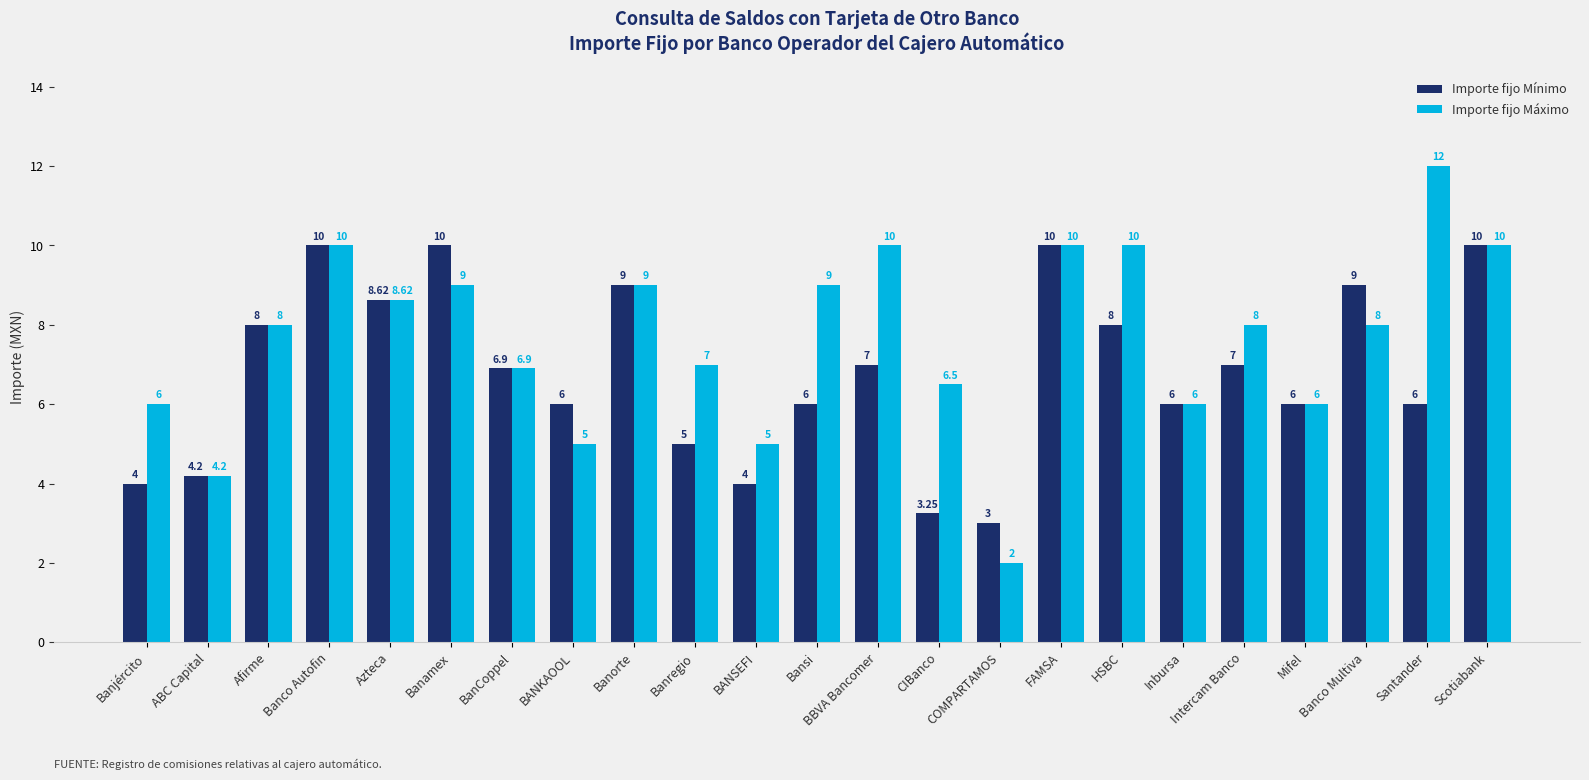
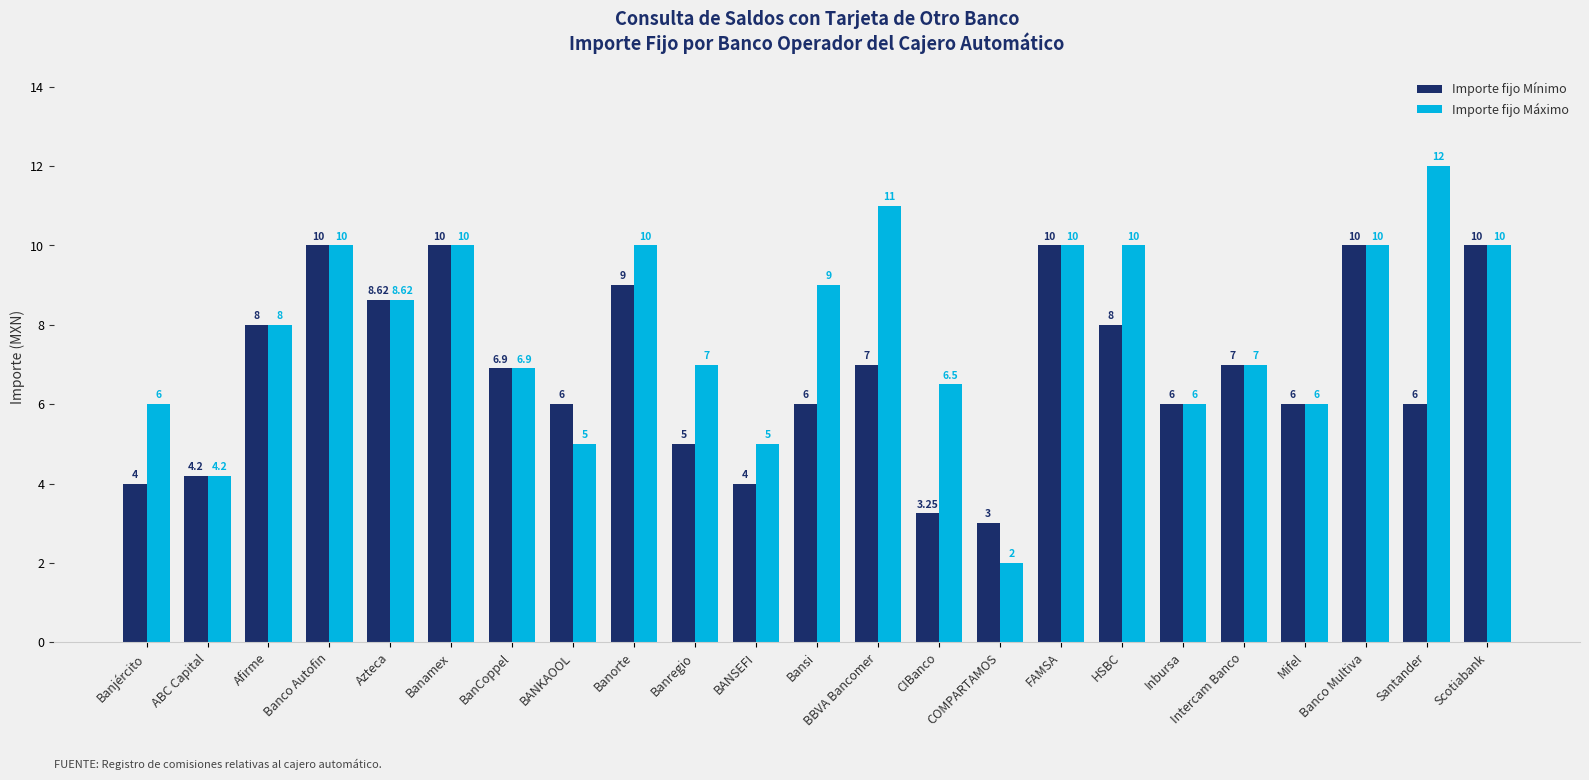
Importe fijo Máximo, Banamex: 9 -> 10
Importe fijo Máximo, Banorte: 9 -> 10
Importe fijo Máximo, BBVA Bancomer: 10 -> 11
Importe fijo Máximo, Intercam Banco: 8 -> 7
Importe fijo Mínimo, Banco Multiva: 9 -> 10
Importe fijo Máximo, Banco Multiva: 8 -> 10
